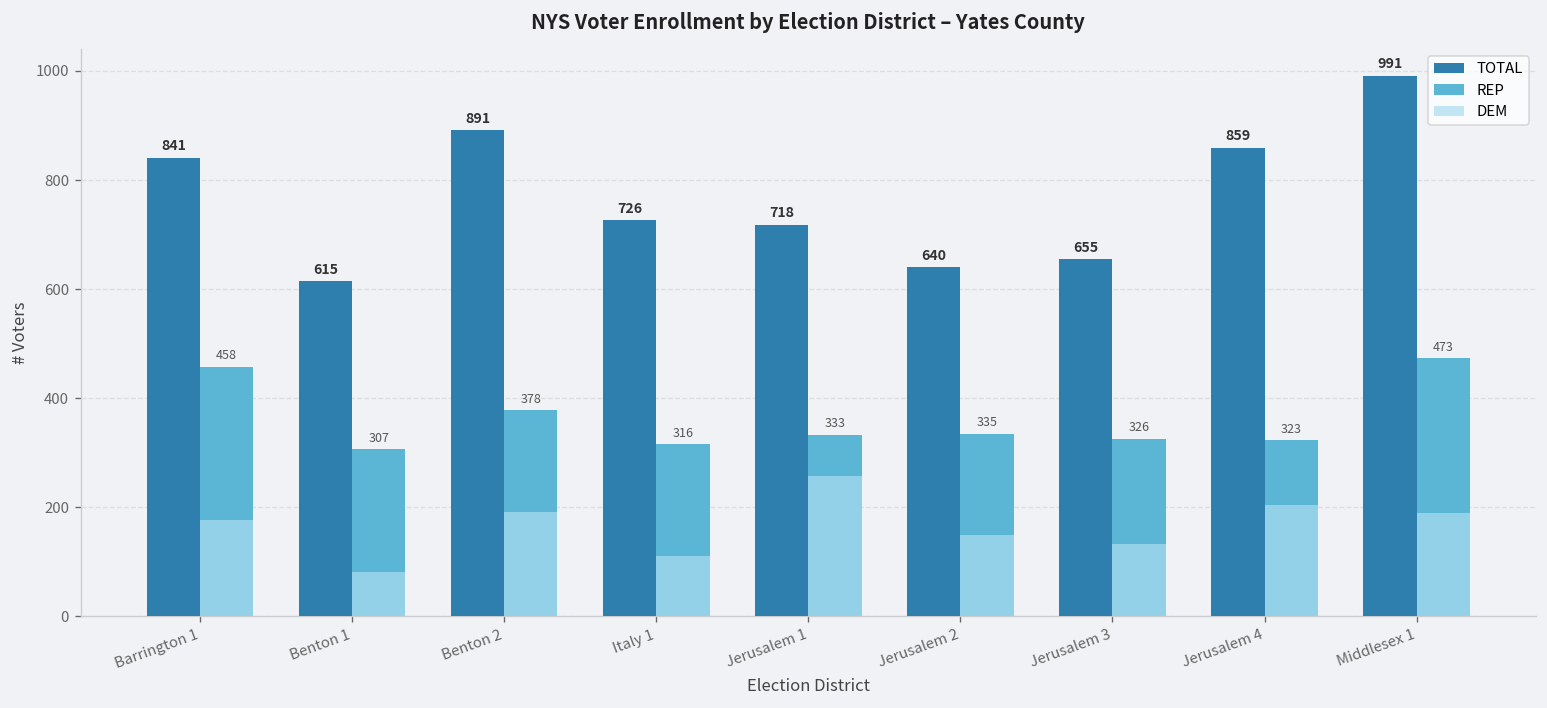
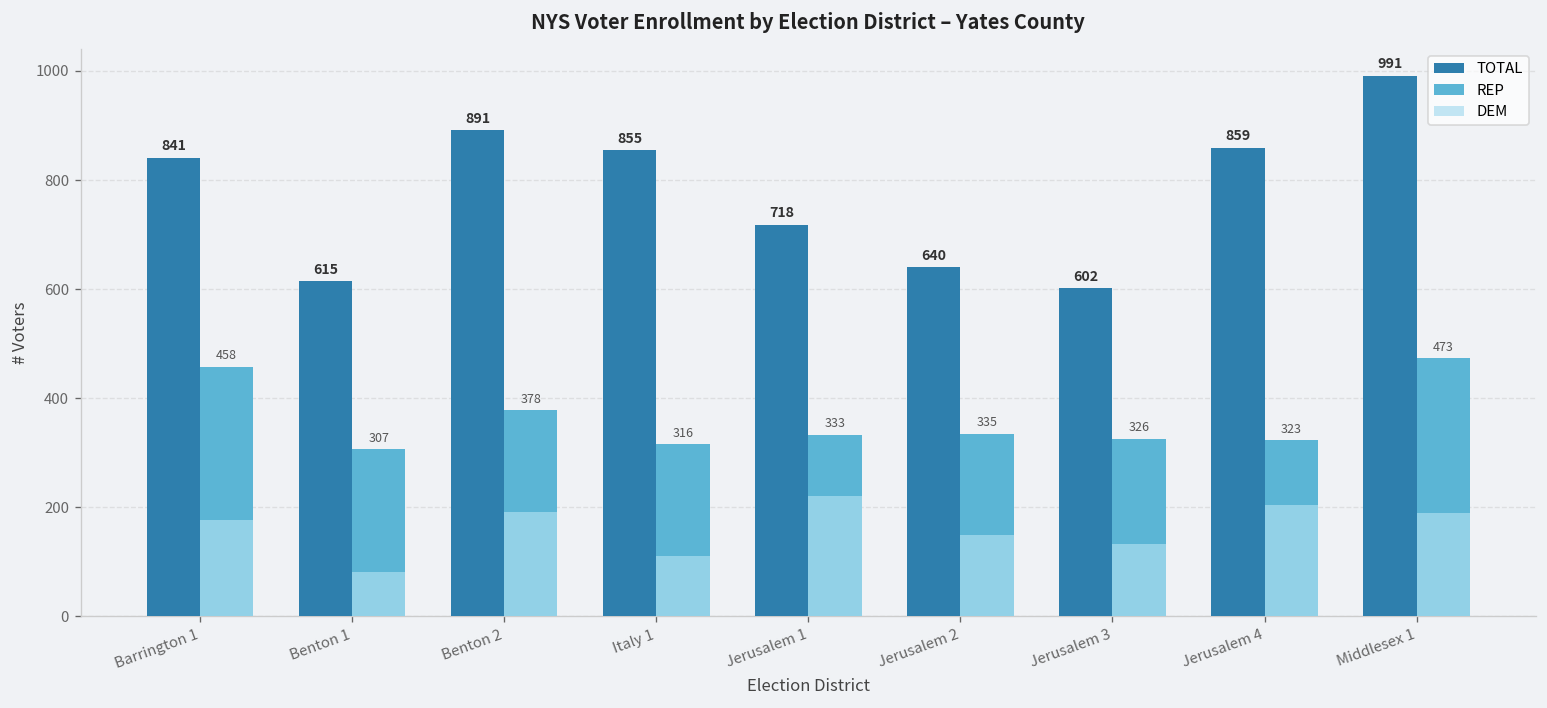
TOTAL, Italy 1: 726 -> 855
DEM, Jerusalem 1: 260 -> 220
TOTAL, Jerusalem 3: 655 -> 602
